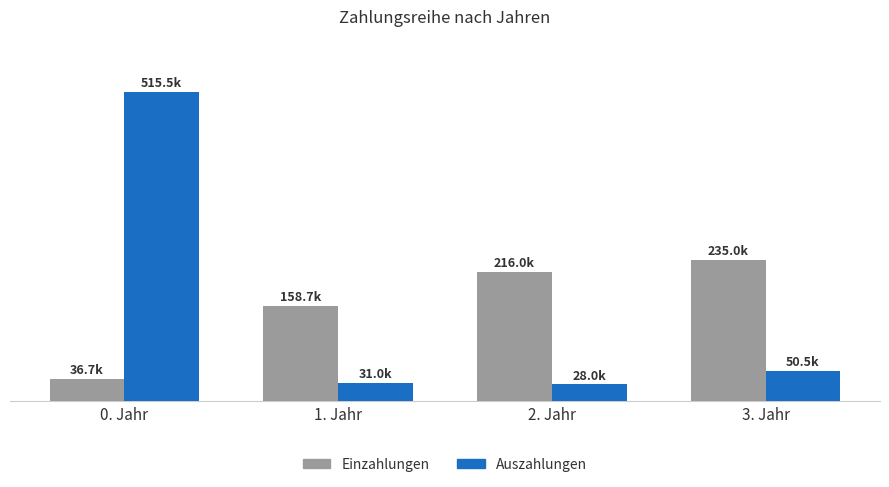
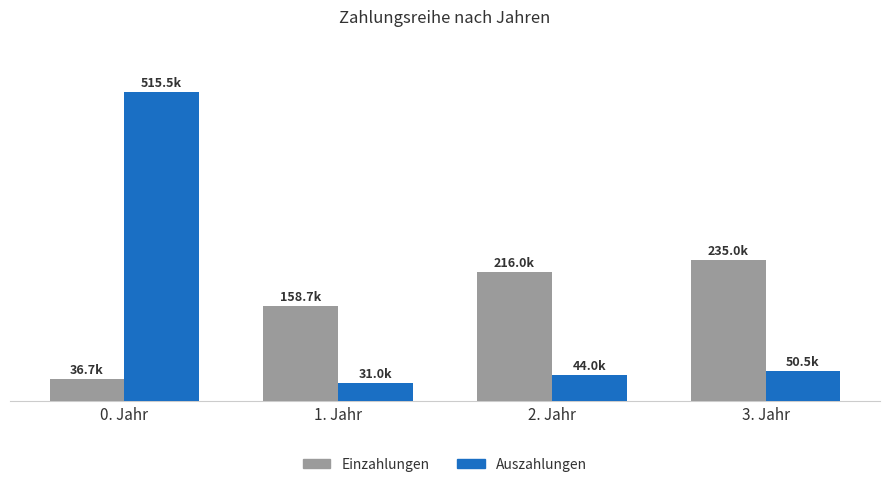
Auszahlungen, 2. Jahr: 28.0k -> 44.0k
